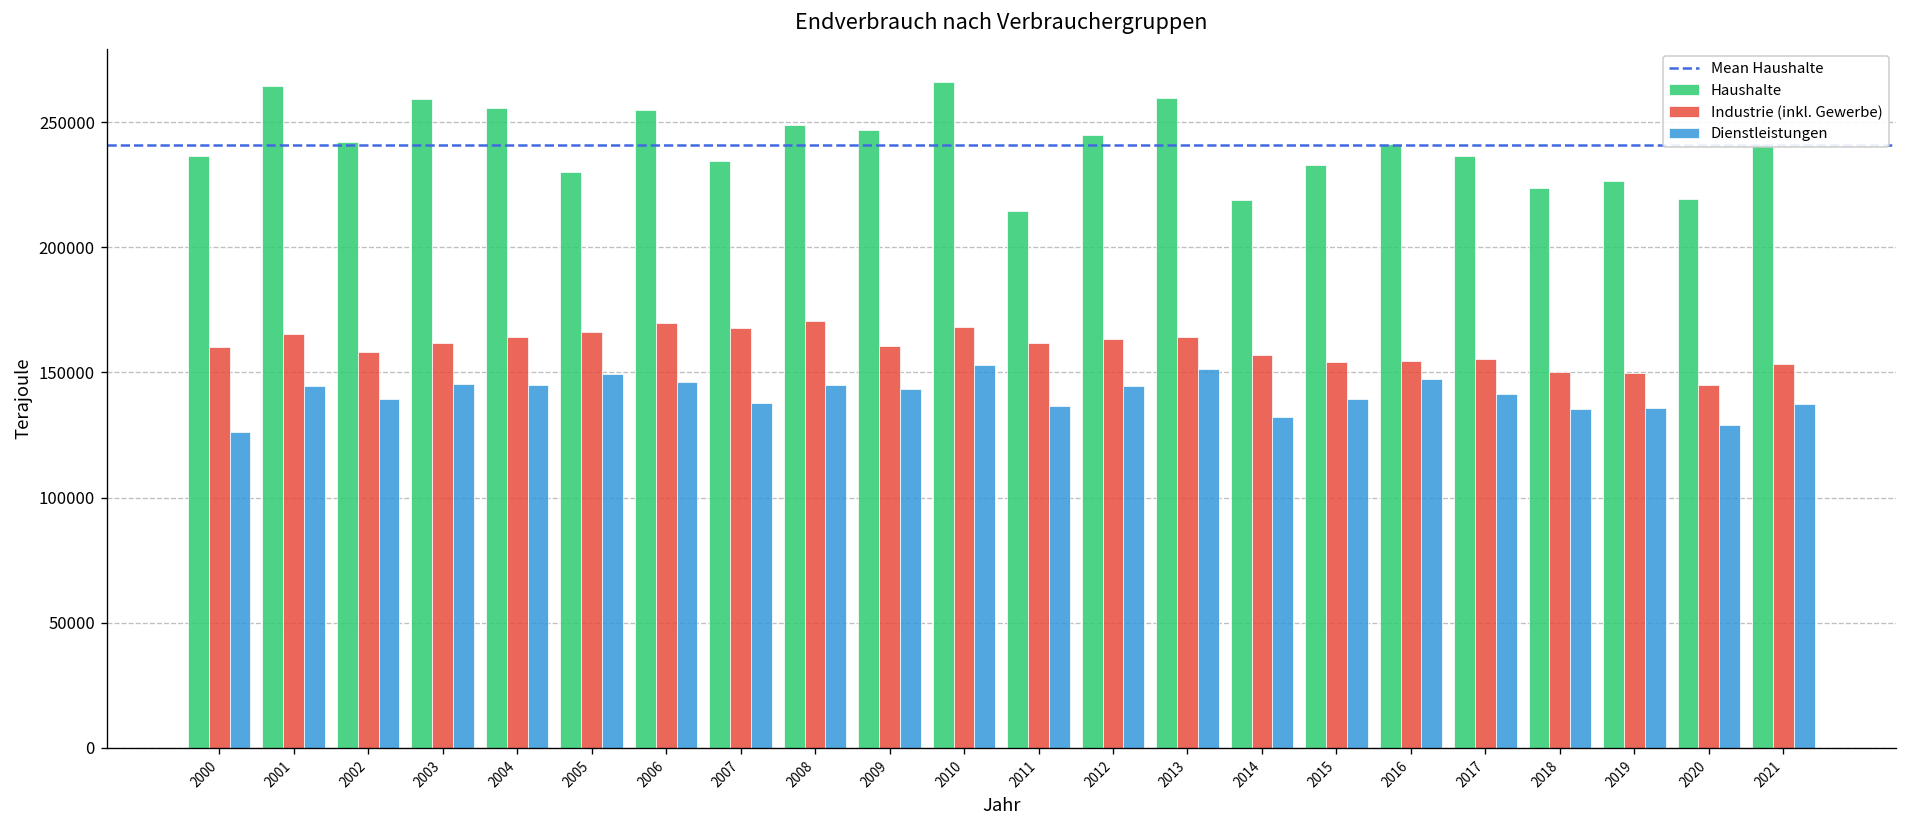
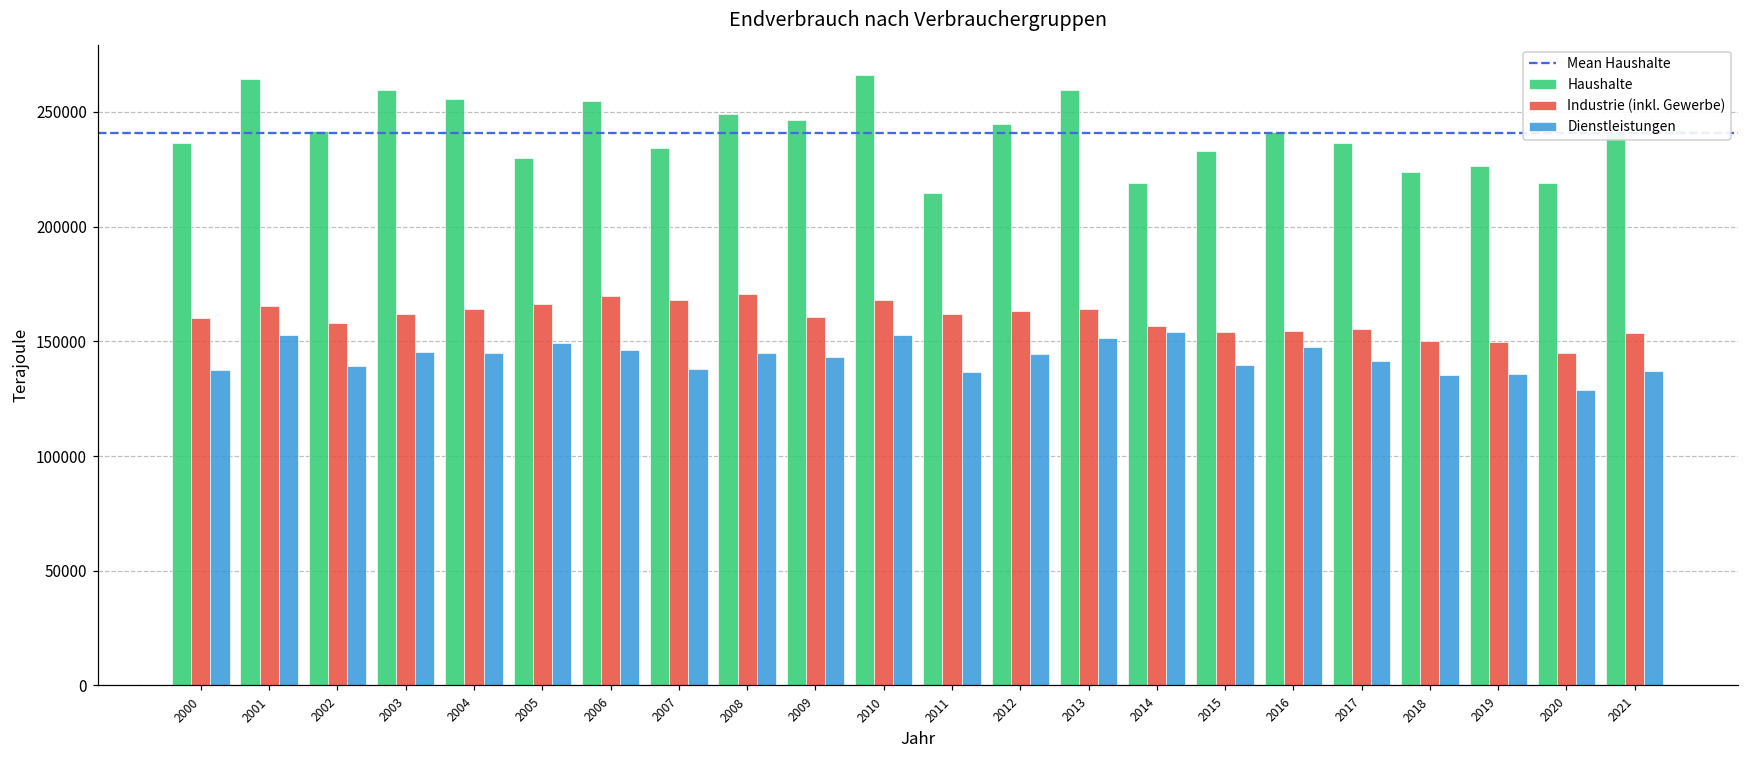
Dienstleistungen, 2000: 126000 -> 138000
Dienstleistungen, 2001: 144000 -> 153000
Dienstleistungen, 2014: 132000 -> 154000
